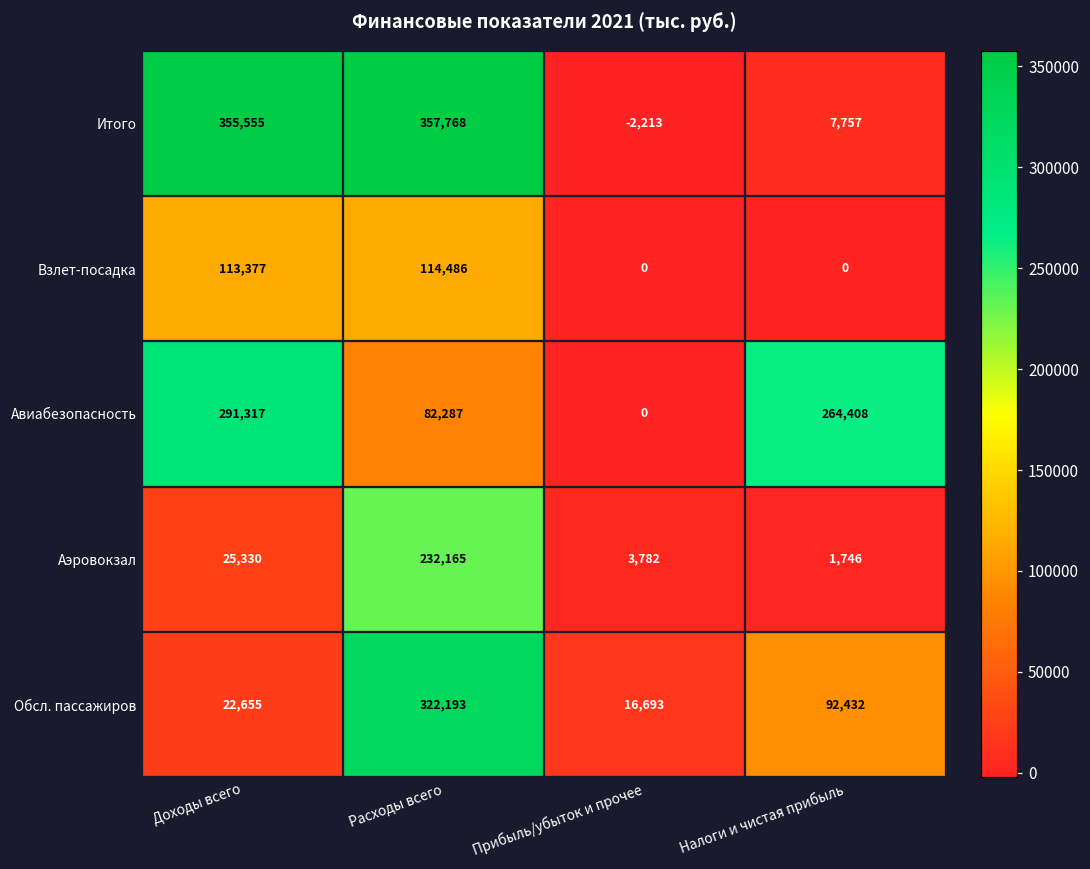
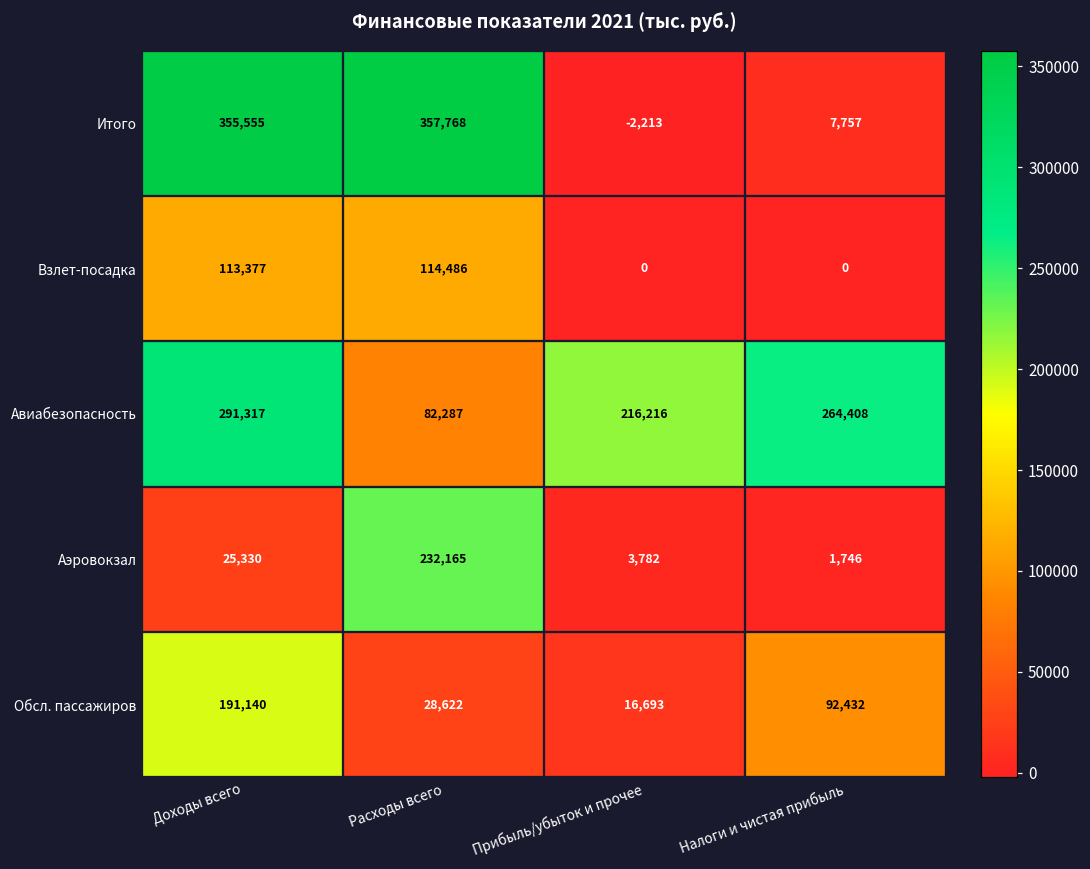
Авиабезопасность, Прибыль/убыток и прочее: 0 -> 216,216
Обсл. пассажиров, Доходы всего: 22,655 -> 191,140
Обсл. пассажиров, Расходы всего: 322,193 -> 28,622
